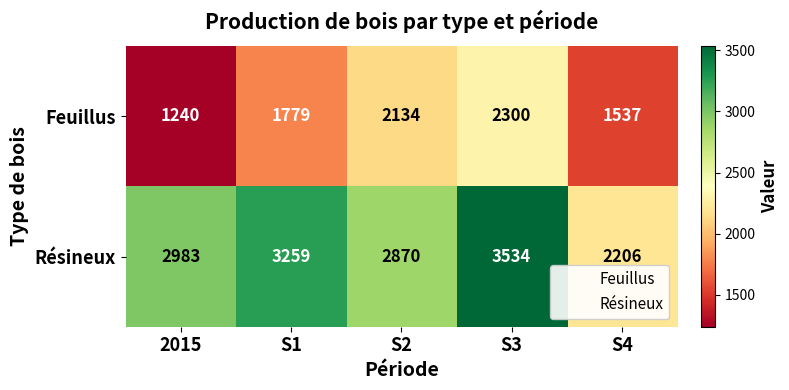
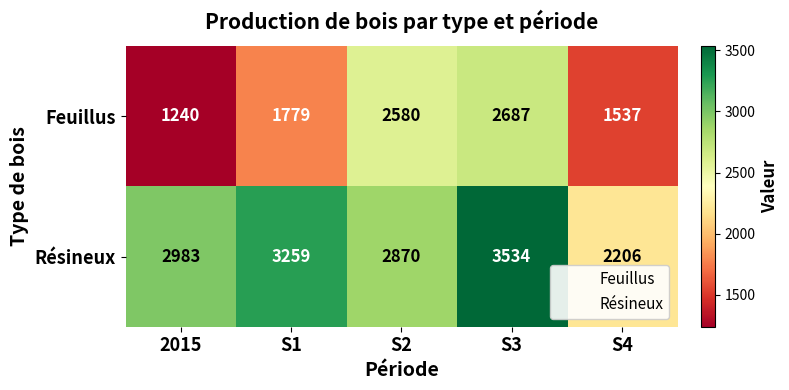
Feuillus, S2: 2134 -> 2580
Feuillus, S3: 2300 -> 2687
